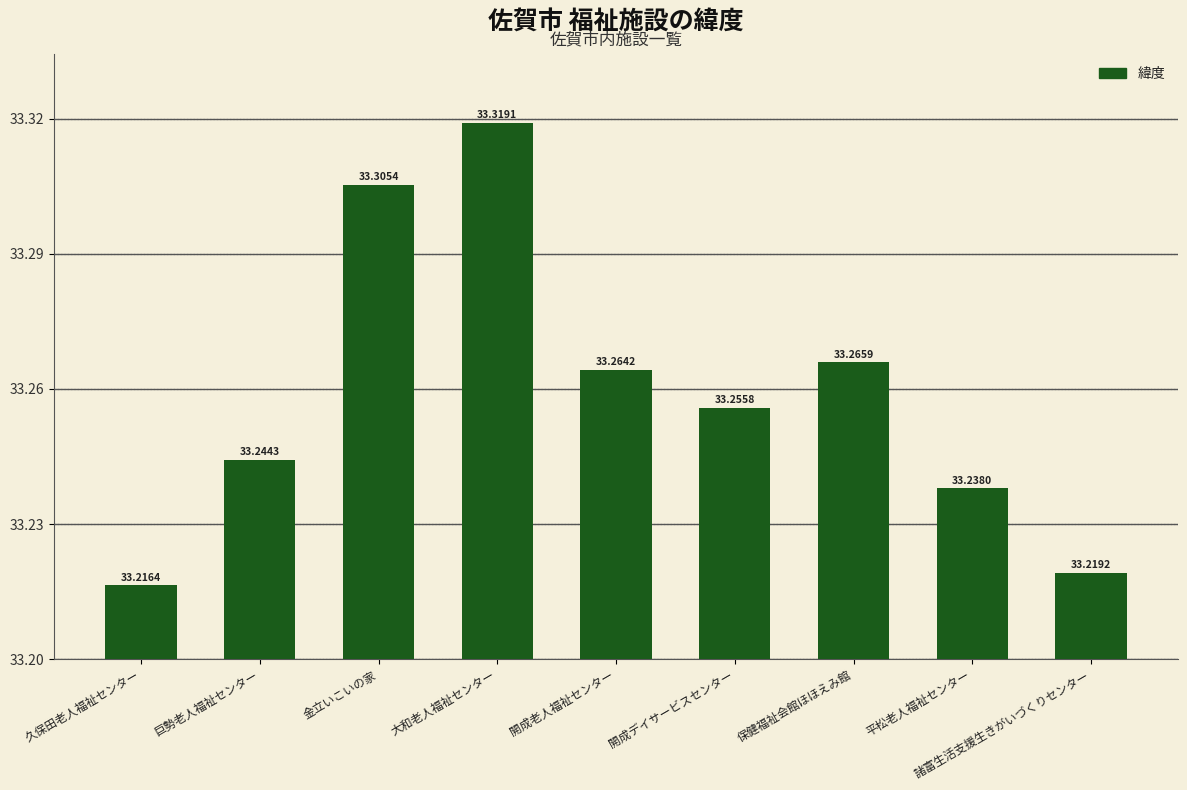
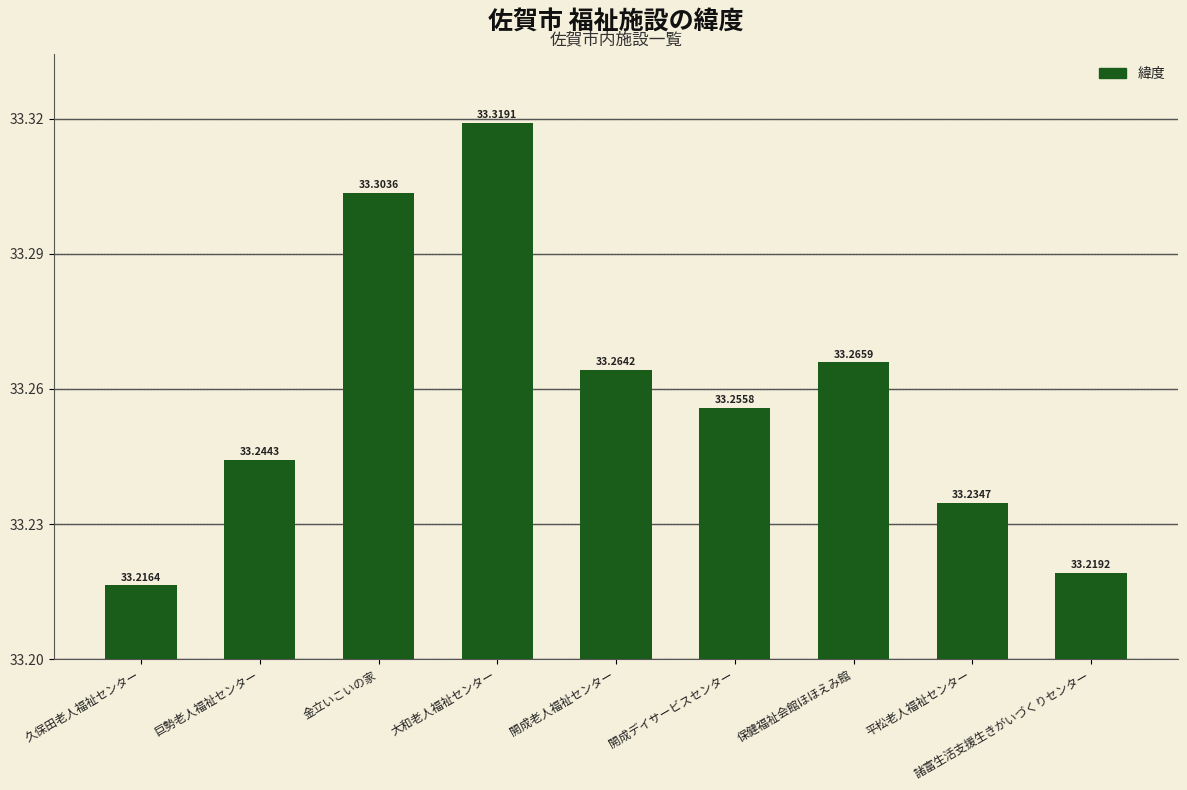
金立いこいの家: 33.3054 -> 33.3036
平松老人福祉センター: 33.2380 -> 33.2347
